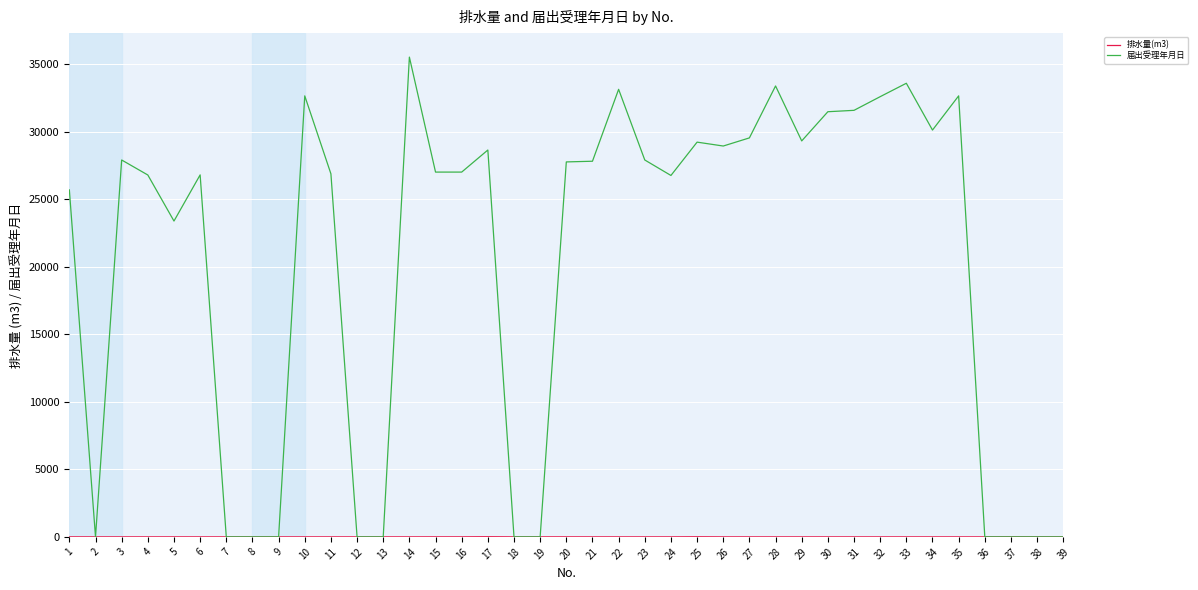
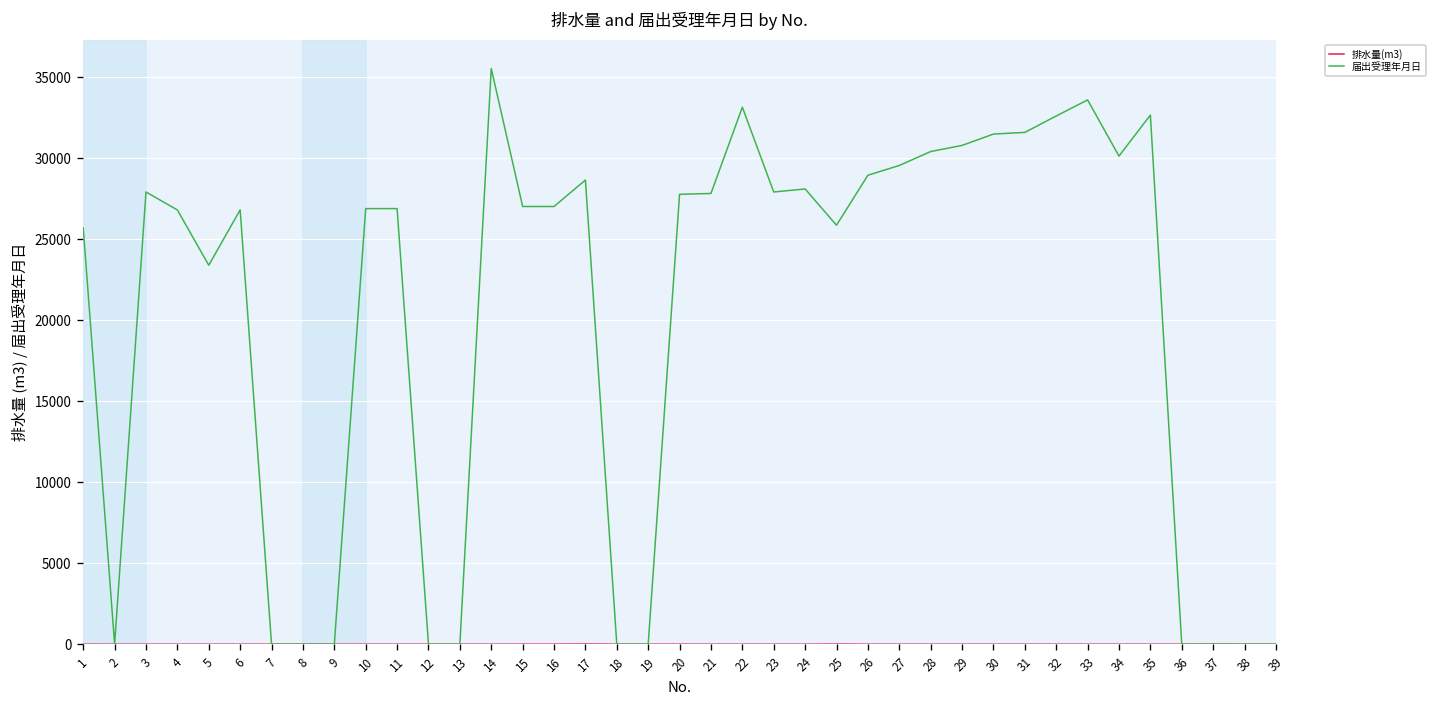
届出受理年月日, 10: 32700 -> 26900
届出受理年月日, 24: 26800 -> 28100
届出受理年月日, 25: 29200 -> 25900
届出受理年月日, 28: 33400 -> 30400
届出受理年月日, 29: 29300 -> 30800
